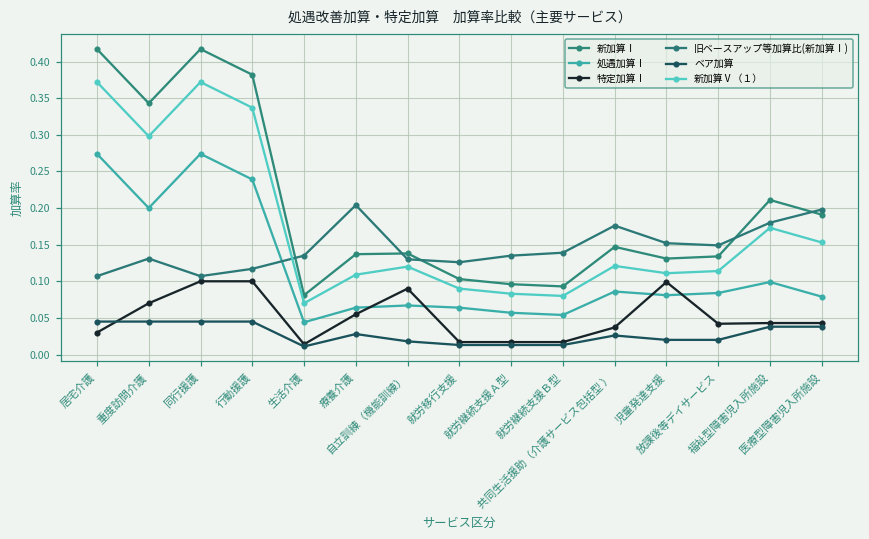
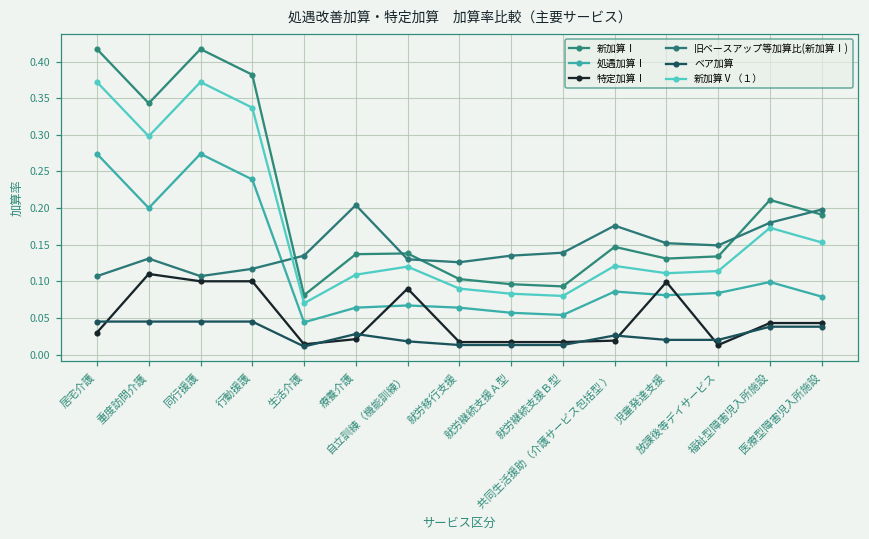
特定加算Ⅰ, 重度訪問介護: 0.07 -> 0.11
特定加算Ⅰ, 療養介護: 0.06 -> 0.02
特定加算Ⅰ, 共同生活援助（介護サービス包括型 ）: 0.04 -> 0.02
特定加算Ⅰ, 放課後等デイサービス: 0.04 -> 0.01
